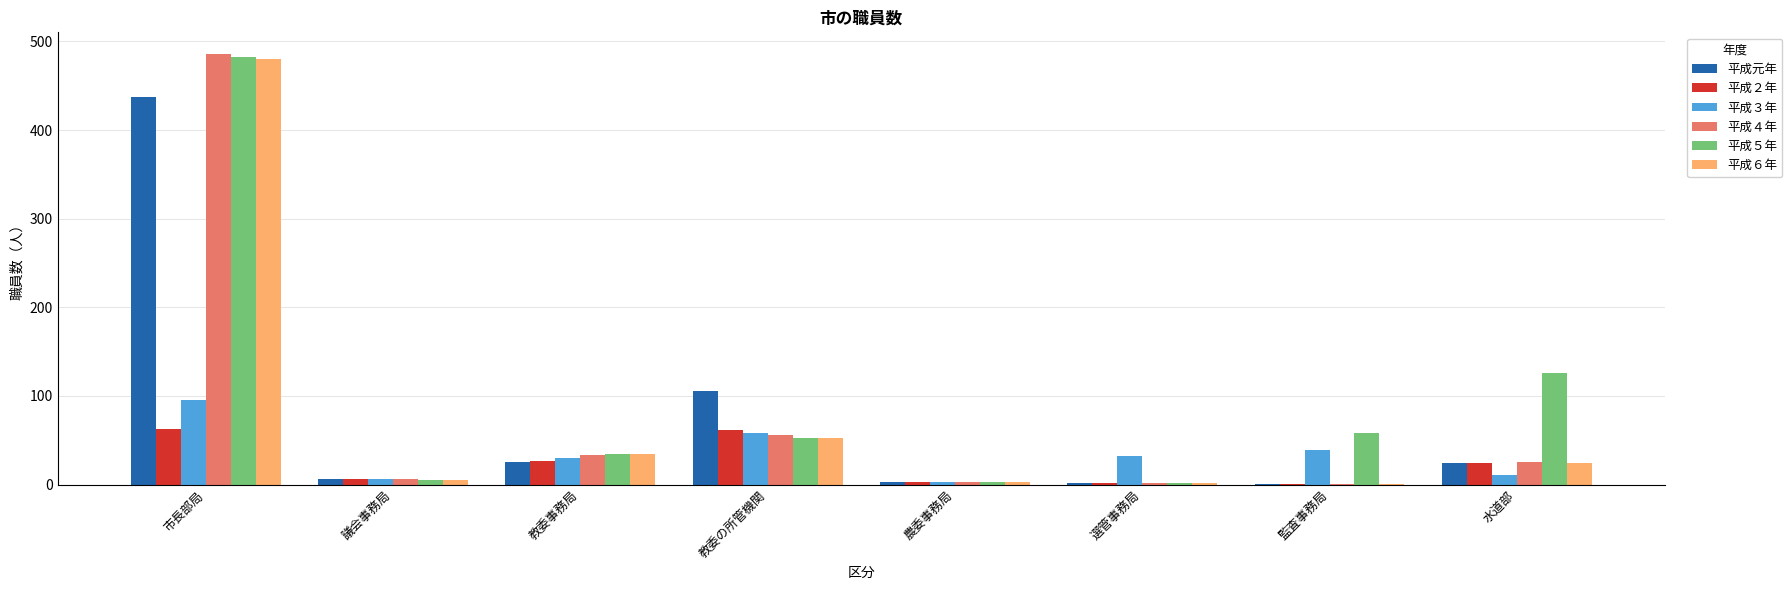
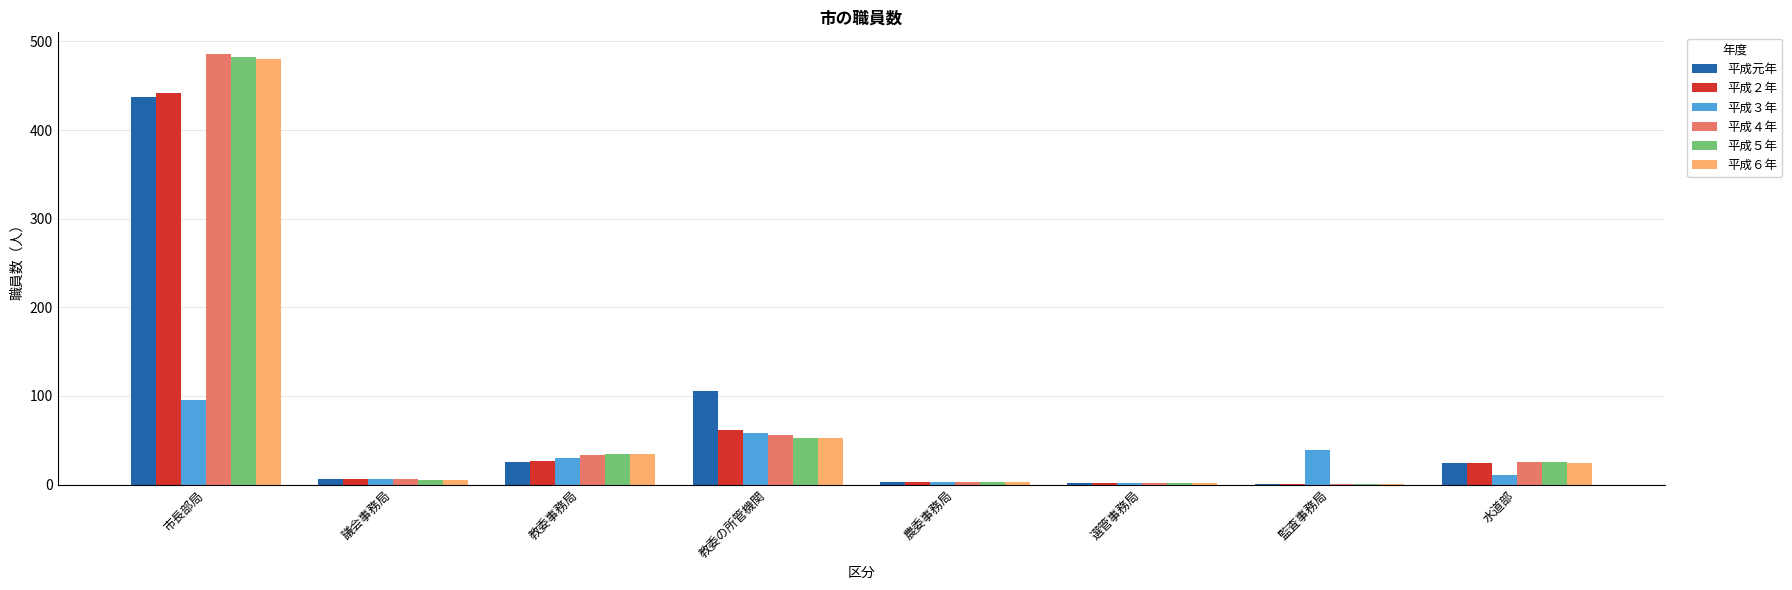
平成２年, 市長部局: 60 -> 440
平成３年, 選管事務局: 30 -> 0
平成５年, 監査事務局: 60 -> 0
平成５年, 水道部: 130 -> 30
